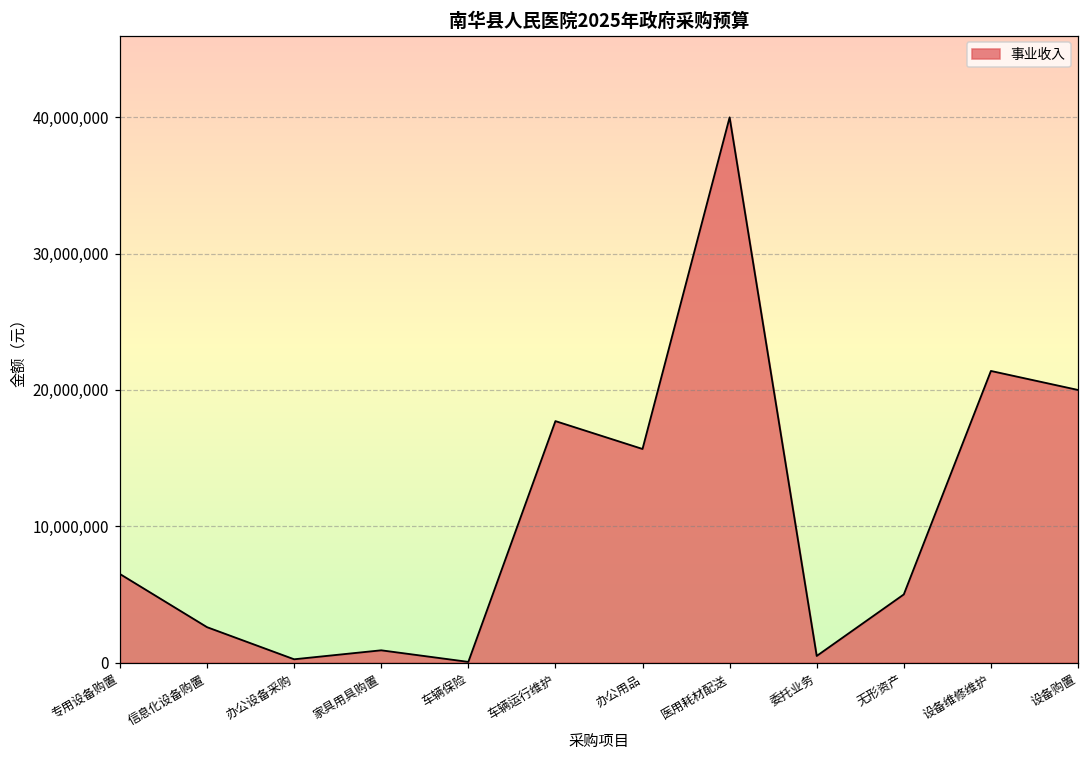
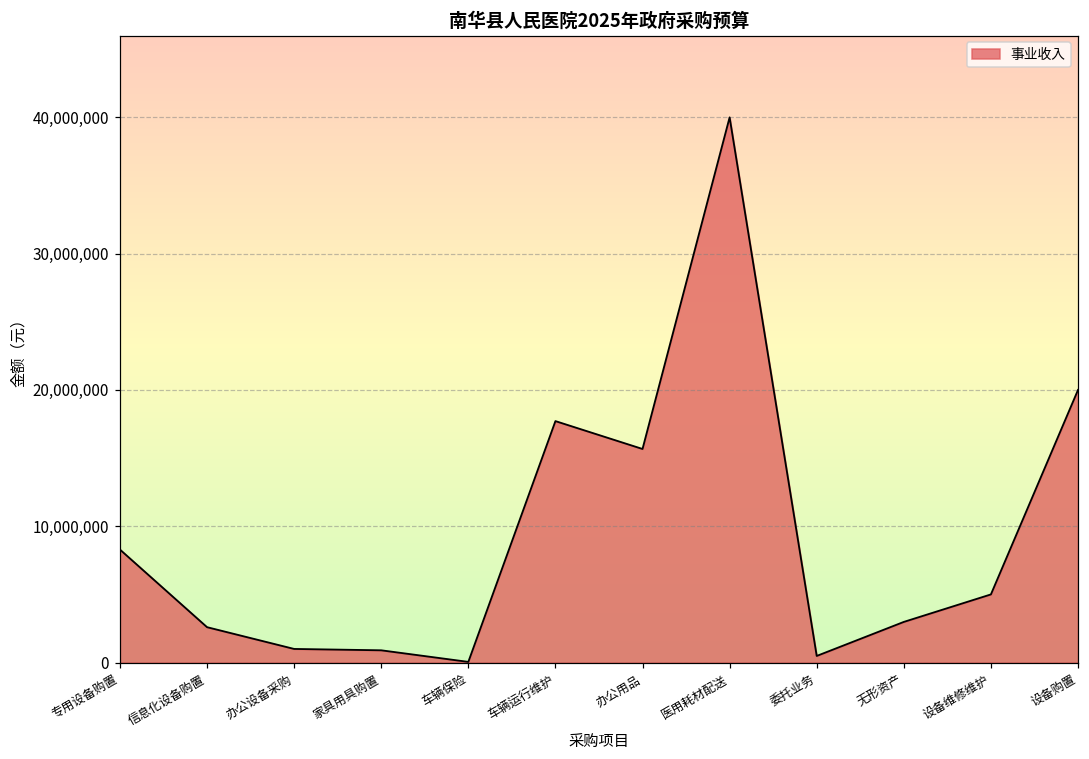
专用设备购置: 6,500,000 -> 8,300,000
办公设备采购: 200,000 -> 1,000,000
无形资产: 5,000,000 -> 3,000,000
设备维修维护: 21,400,000 -> 5,000,000
